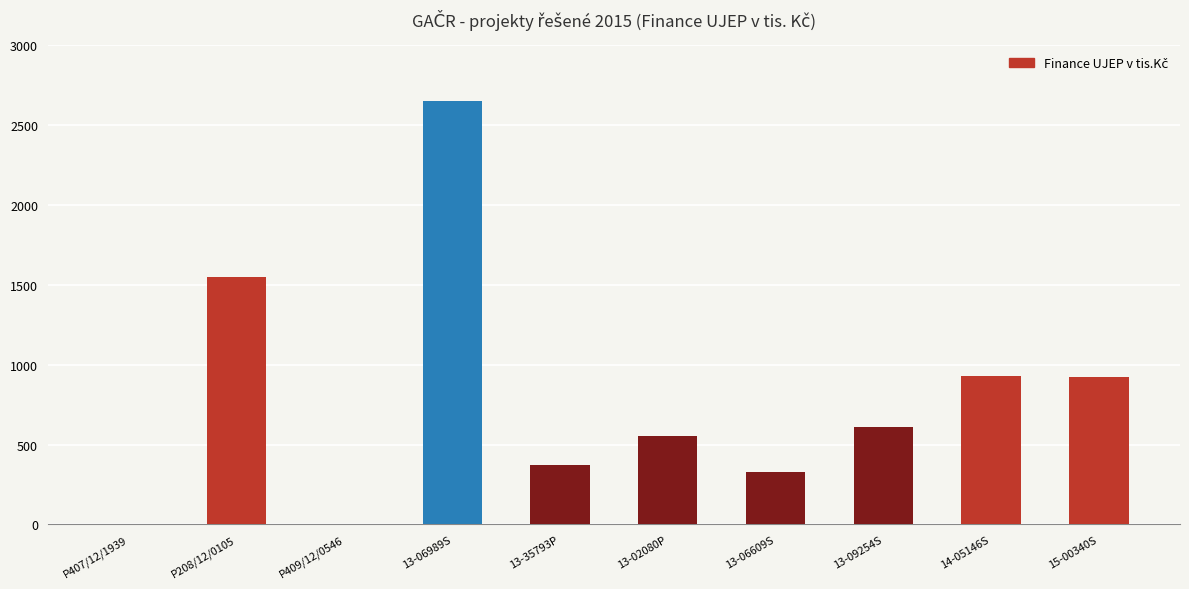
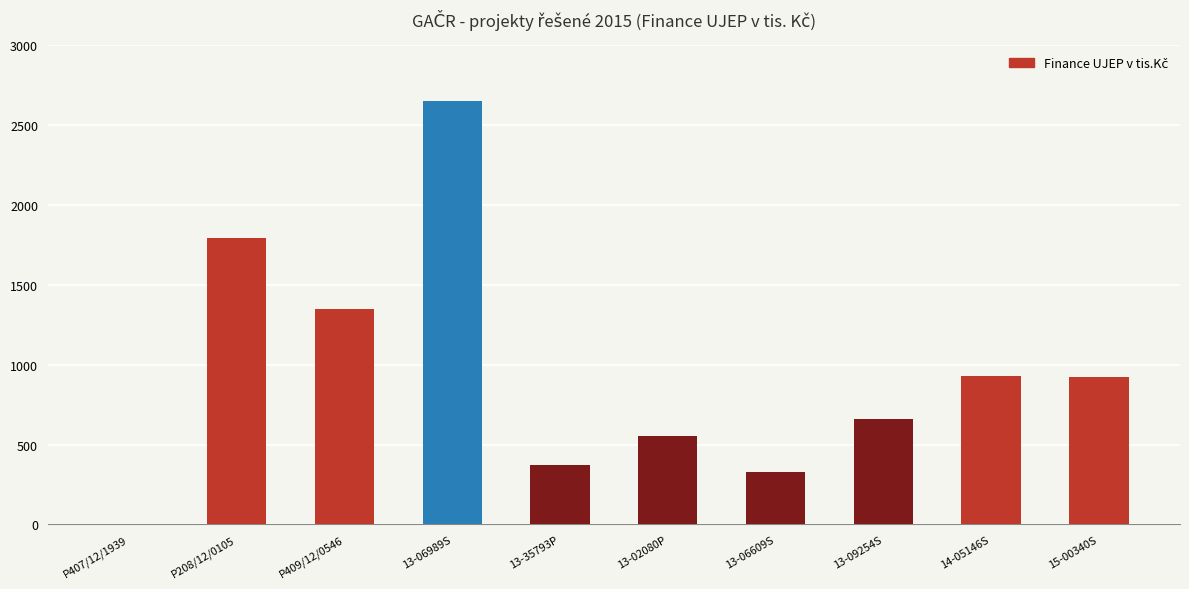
P208/12/0105: 1550 -> 1800
P409/12/0546: 0 -> 1350
13-09254S: 610 -> 660
